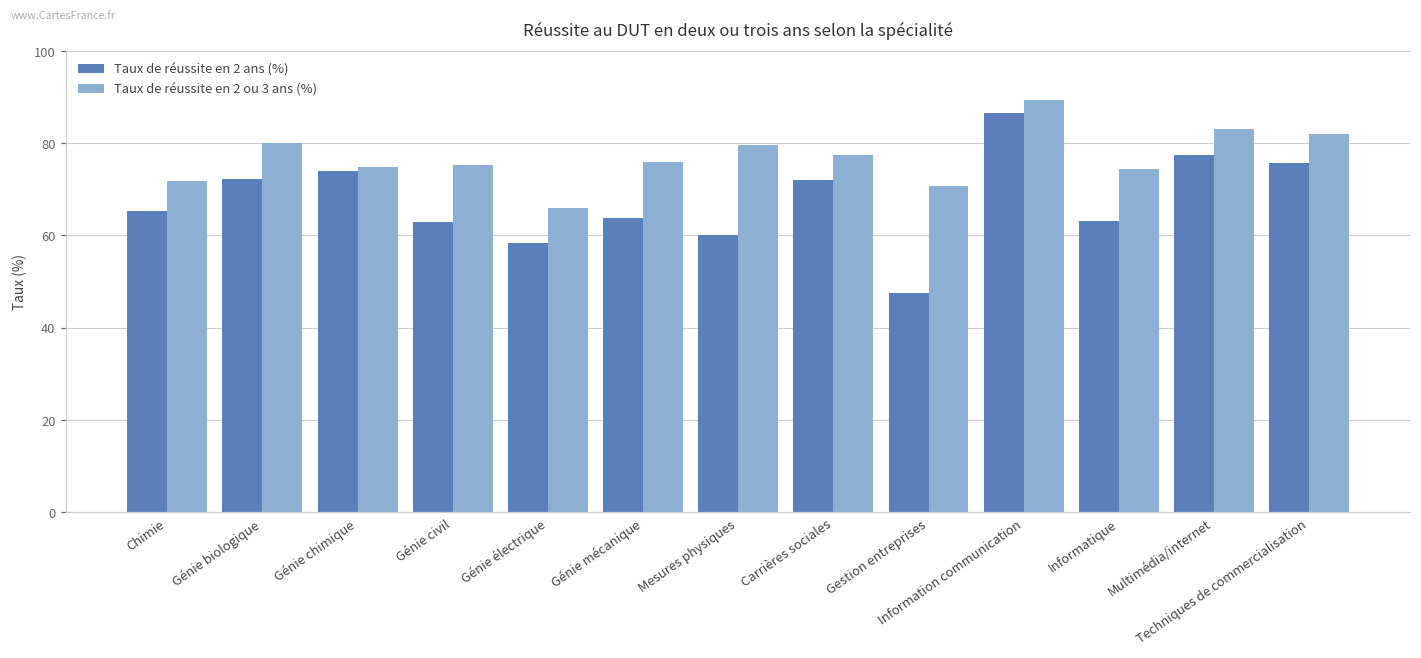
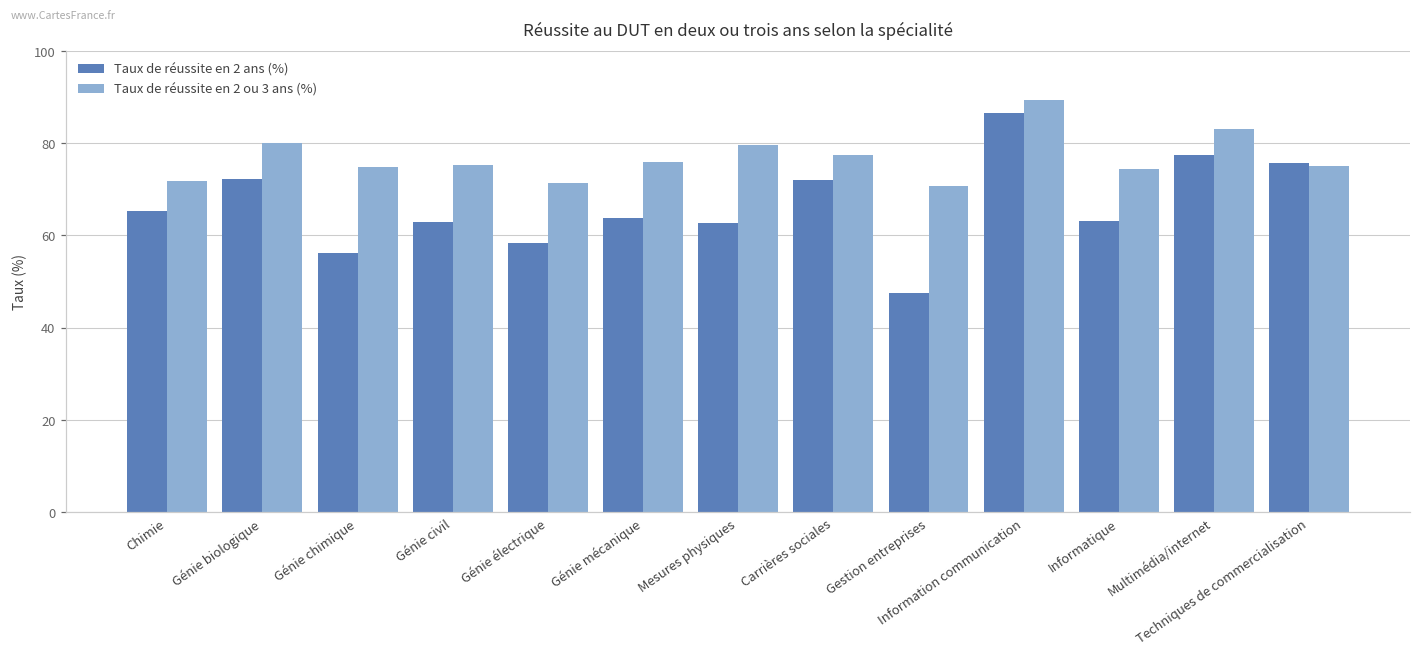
Taux de réussite en 2 ans (%), Génie chimique: 74 -> 56
Taux de réussite en 2 ou 3 ans (%), Génie électrique: 66 -> 71
Taux de réussite en 2 ans (%), Mesures physiques: 60 -> 63
Taux de réussite en 2 ou 3 ans (%), Techniques de commercialisation: 82 -> 75
